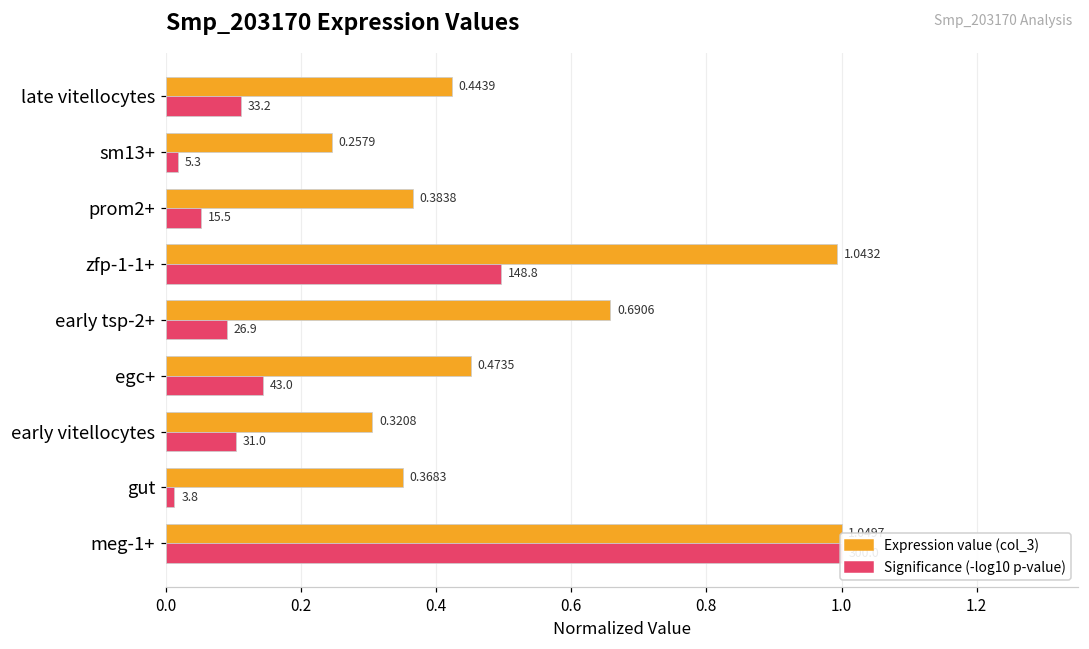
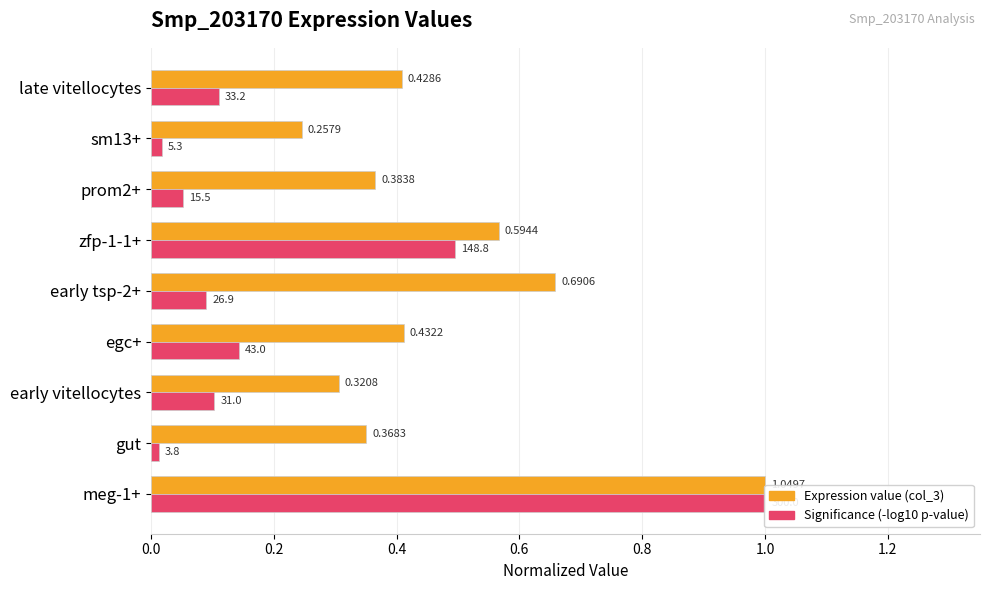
Expression value (col_3), late vitellocytes: 0.4439 -> 0.4286
Expression value (col_3), zfp-1-1+: 1.0432 -> 0.5944
Expression value (col_3), egc+: 0.4735 -> 0.4322
